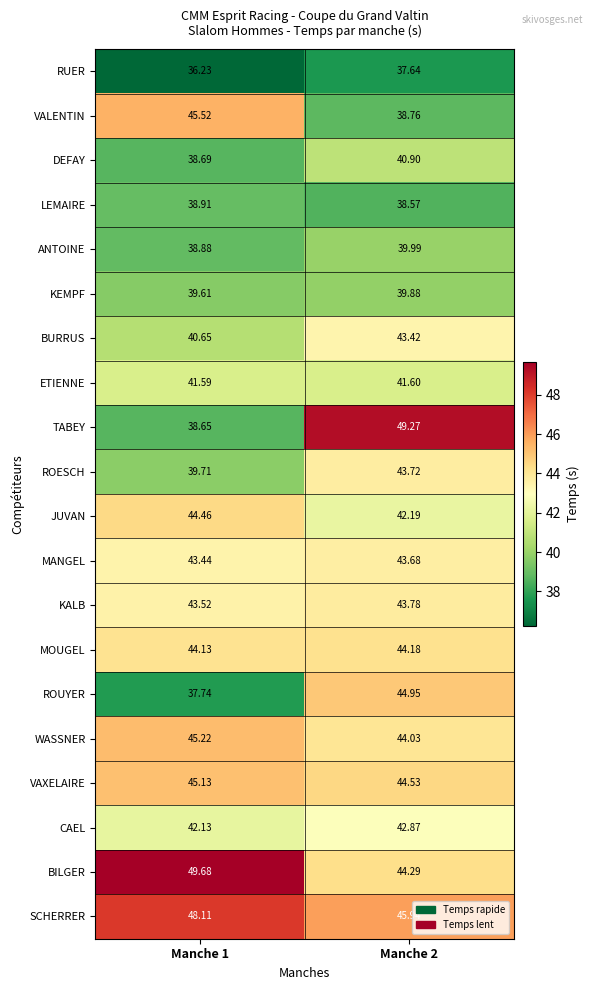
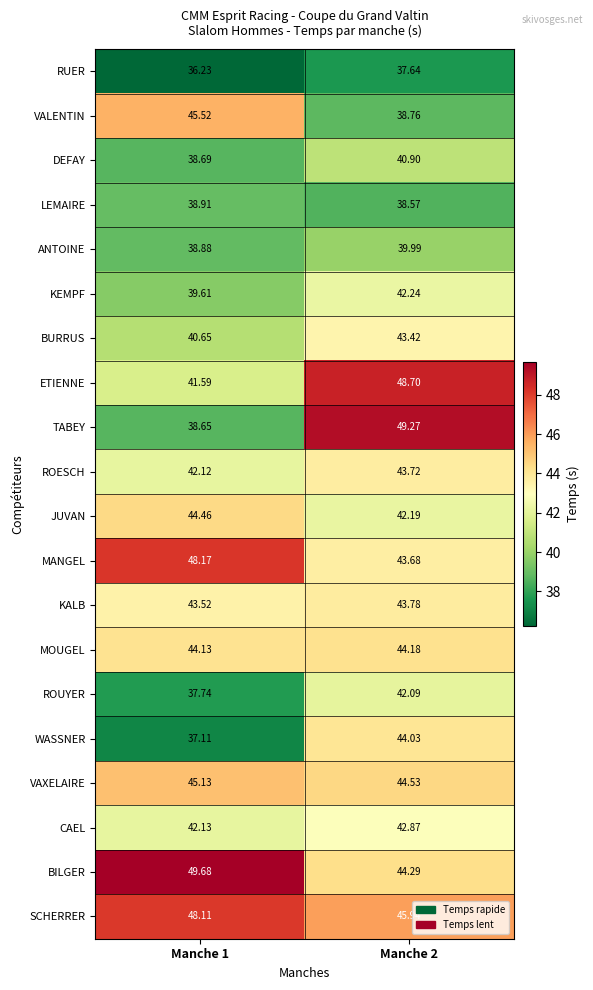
KEMPF, Manche 2: 39.88 -> 42.24
ETIENNE, Manche 2: 41.60 -> 48.70
ROESCH, Manche 1: 39.71 -> 42.12
MANGEL, Manche 1: 43.44 -> 48.17
ROUYER, Manche 2: 44.95 -> 42.09
WASSNER, Manche 1: 45.22 -> 37.11
